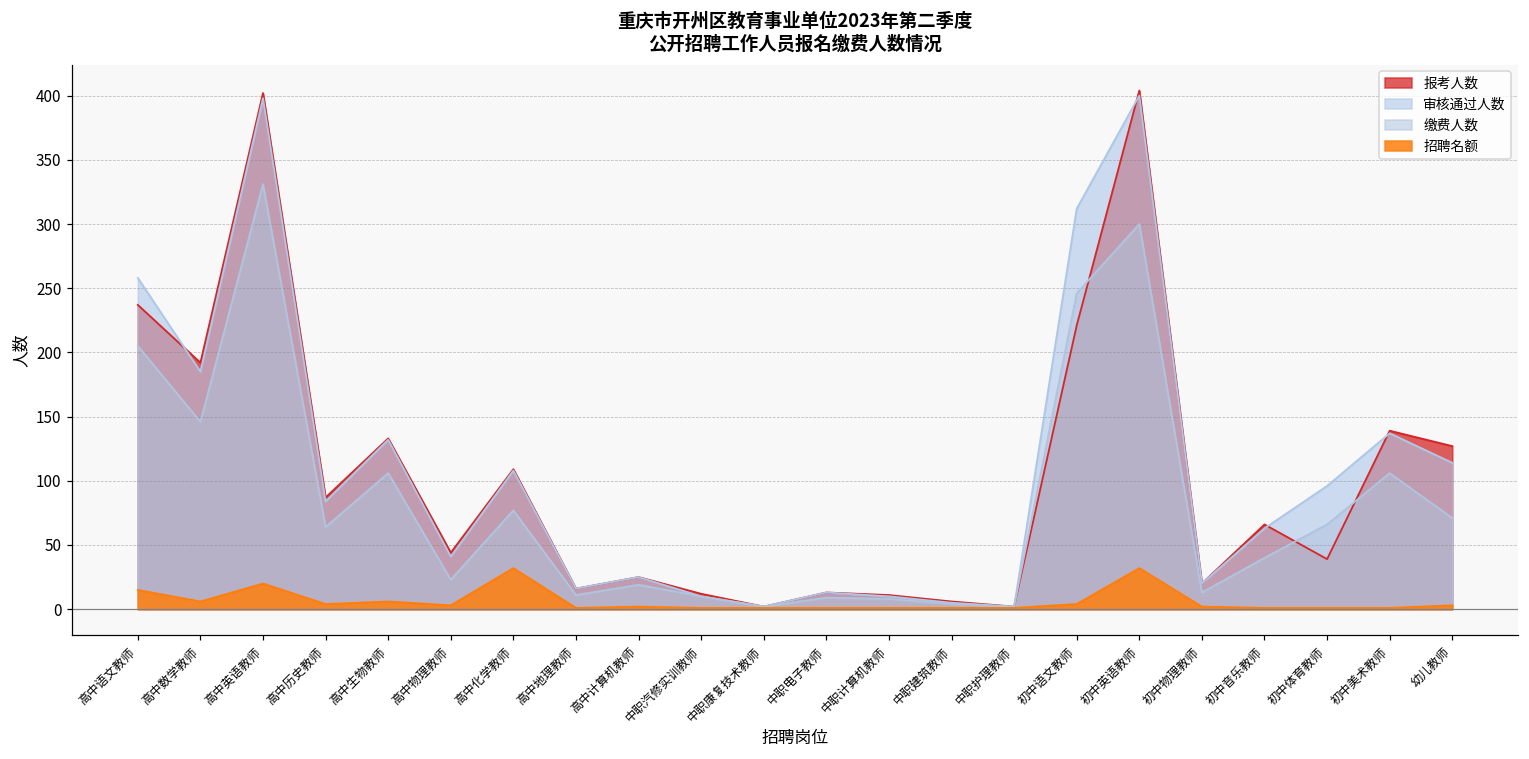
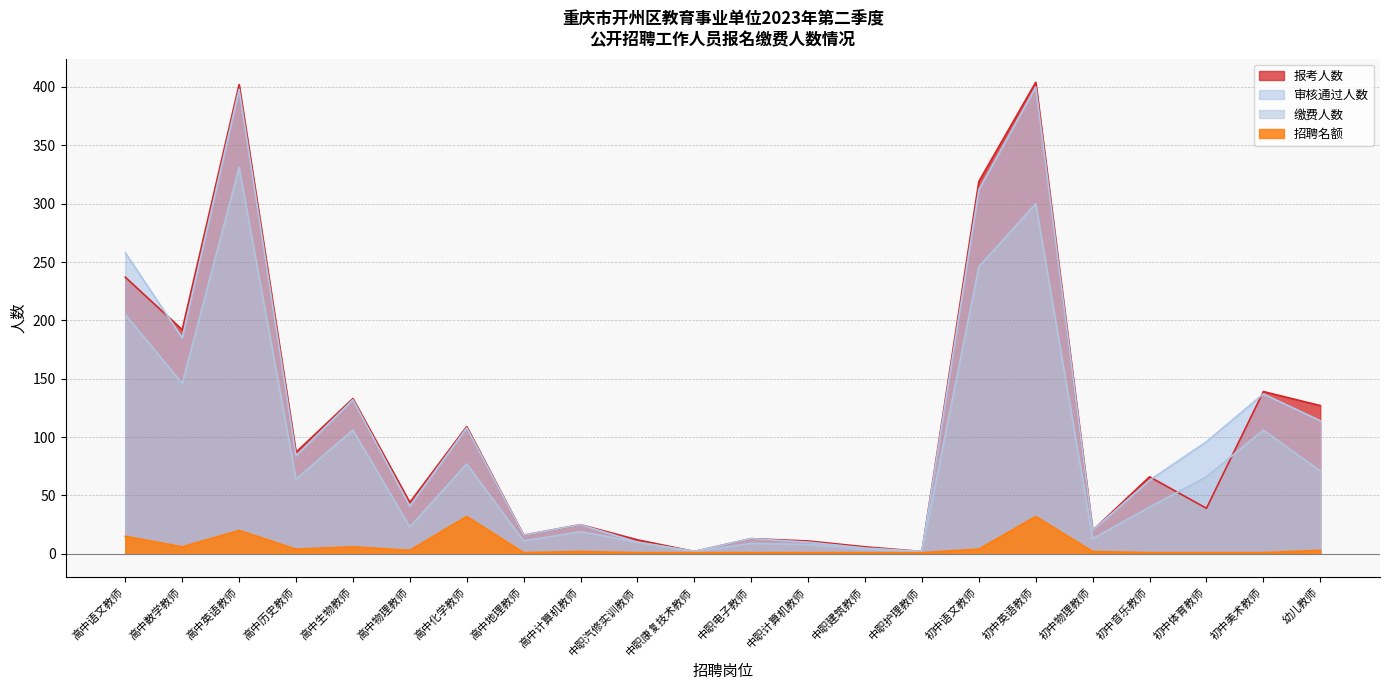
报考人数, 初中语文教师: 221 -> 319
